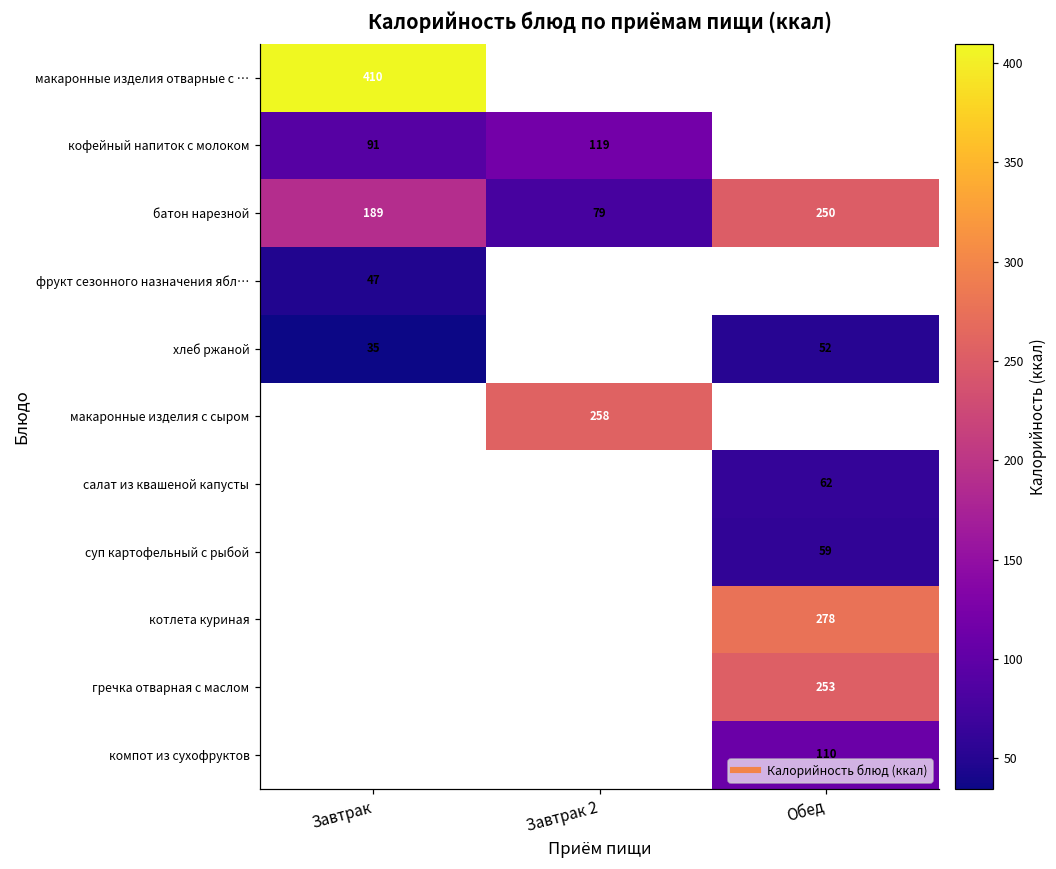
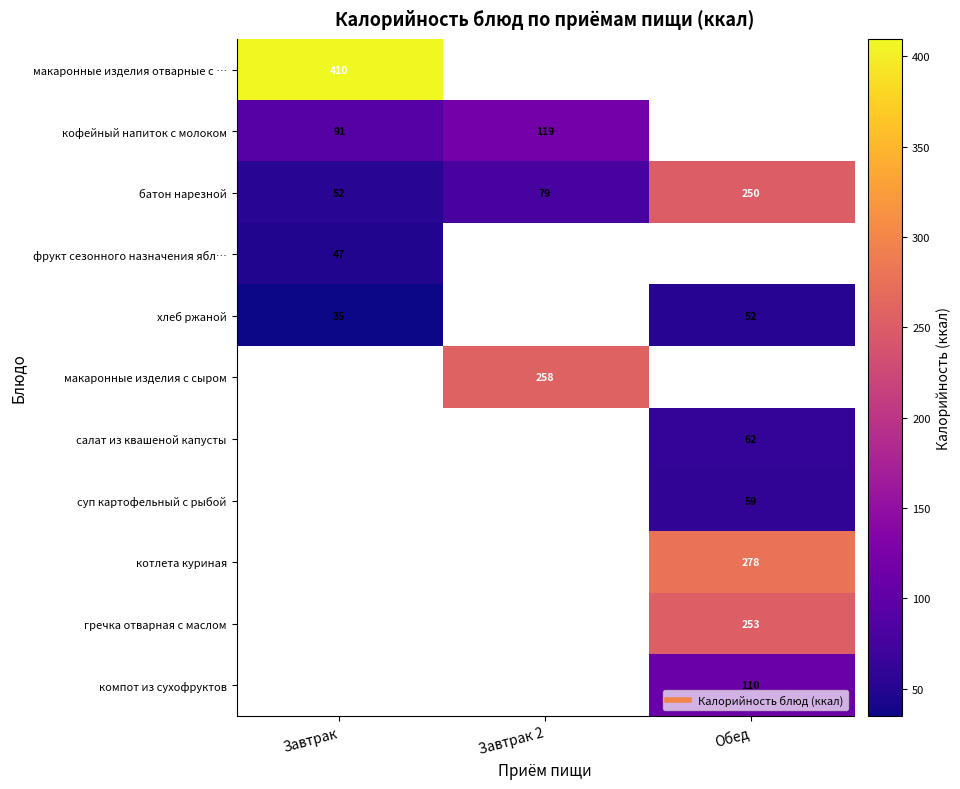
батон нарезной, Завтрак: 189 -> 52
